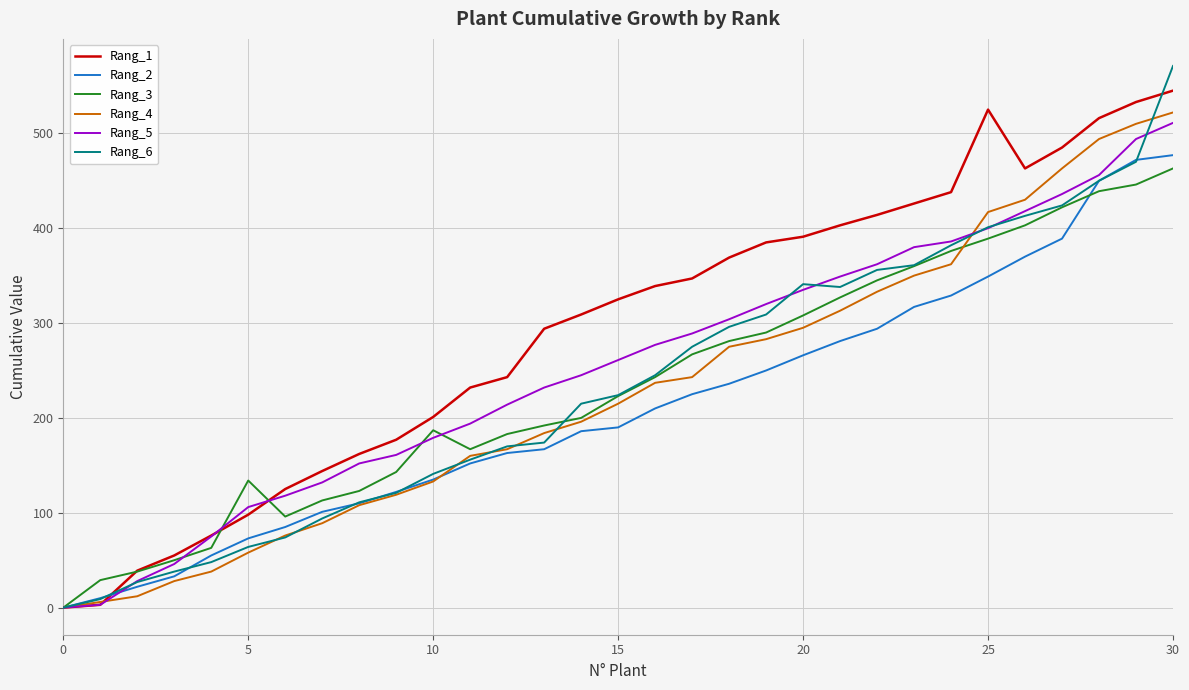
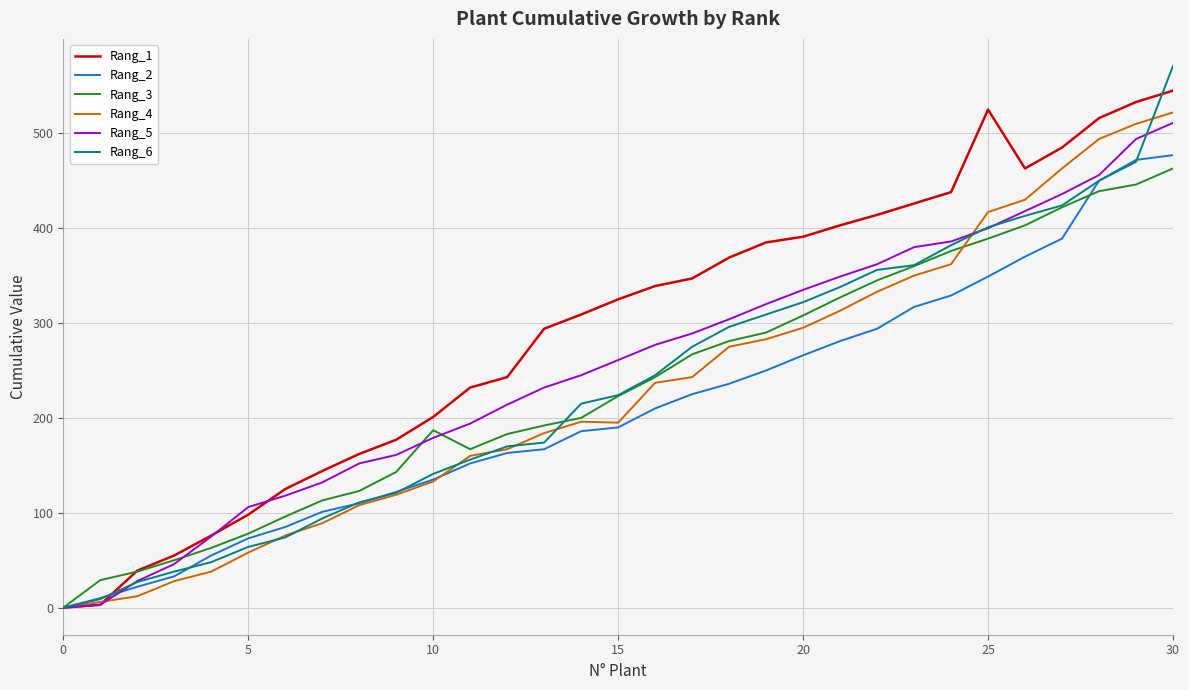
Rang_3, 5: 130 -> 80
Rang_4, 15: 220 -> 200
Rang_6, 20: 340 -> 320
